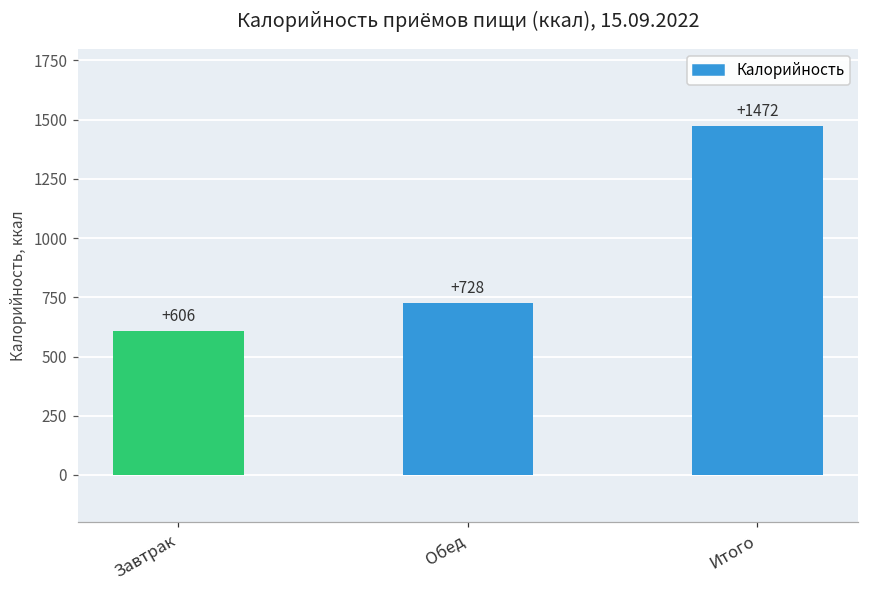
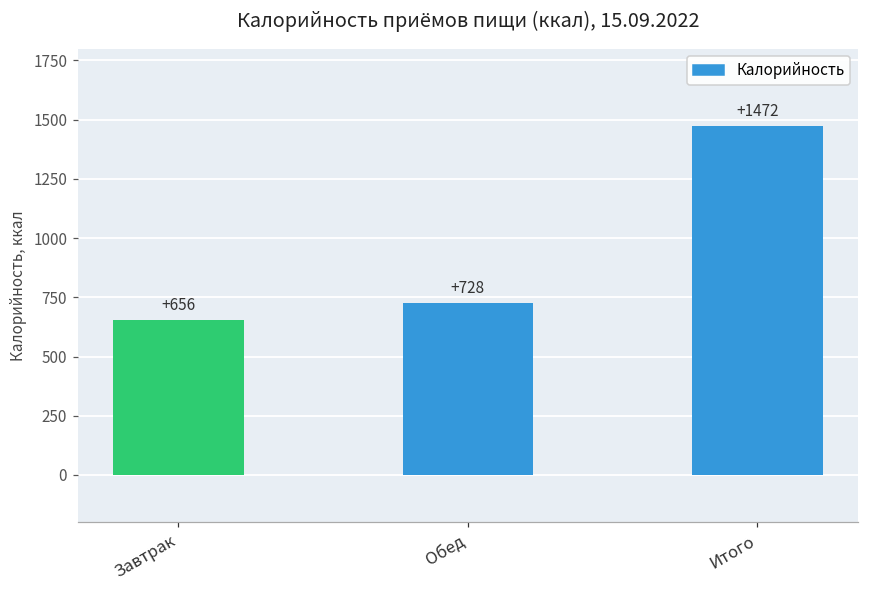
Завтрак: +606 -> +656
